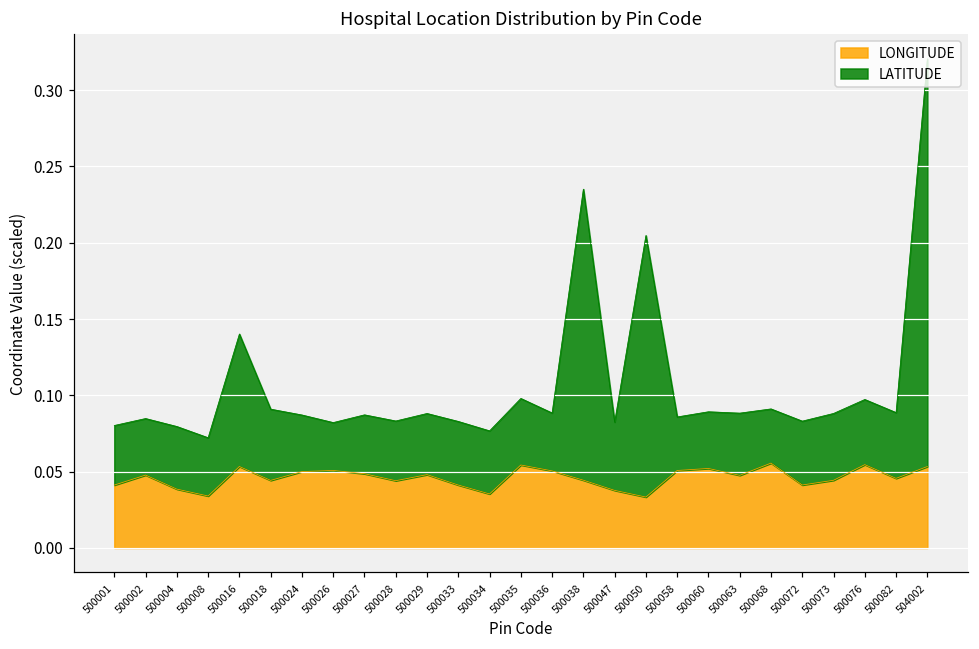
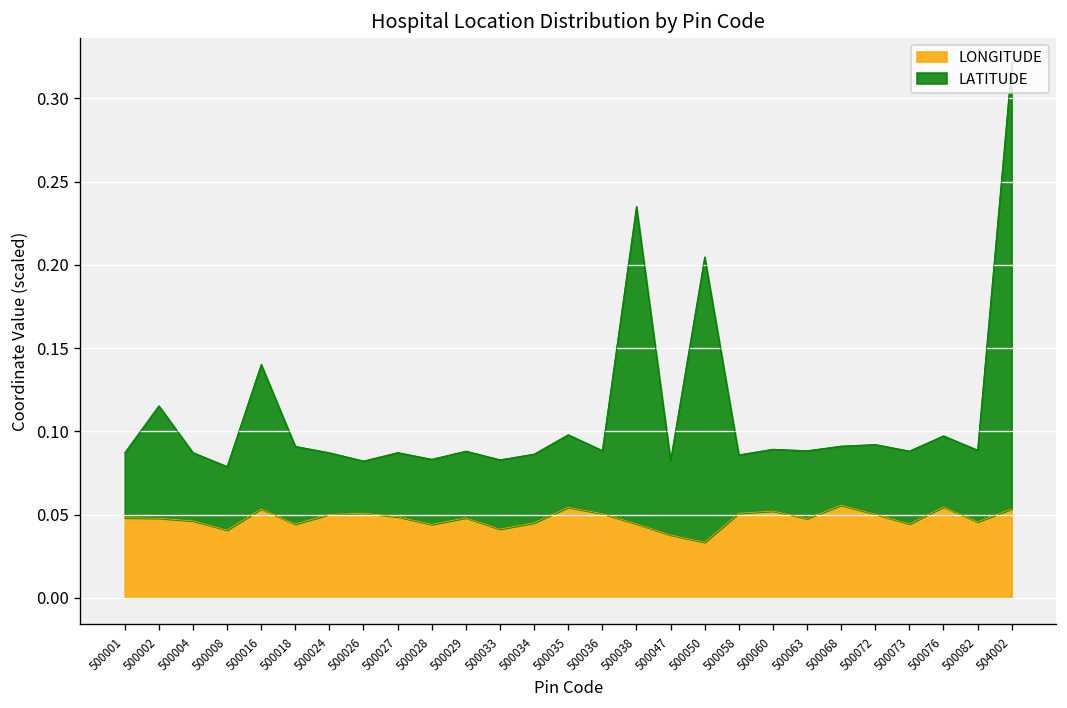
LONGITUDE, 500001: 0.041 -> 0.048
LATITUDE, 500002: 0.037 -> 0.068
LONGITUDE, 500004: 0.039 -> 0.046
LONGITUDE, 500008: 0.034 -> 0.041
LONGITUDE, 500034: 0.035 -> 0.045
LONGITUDE, 500072: 0.041 -> 0.050
